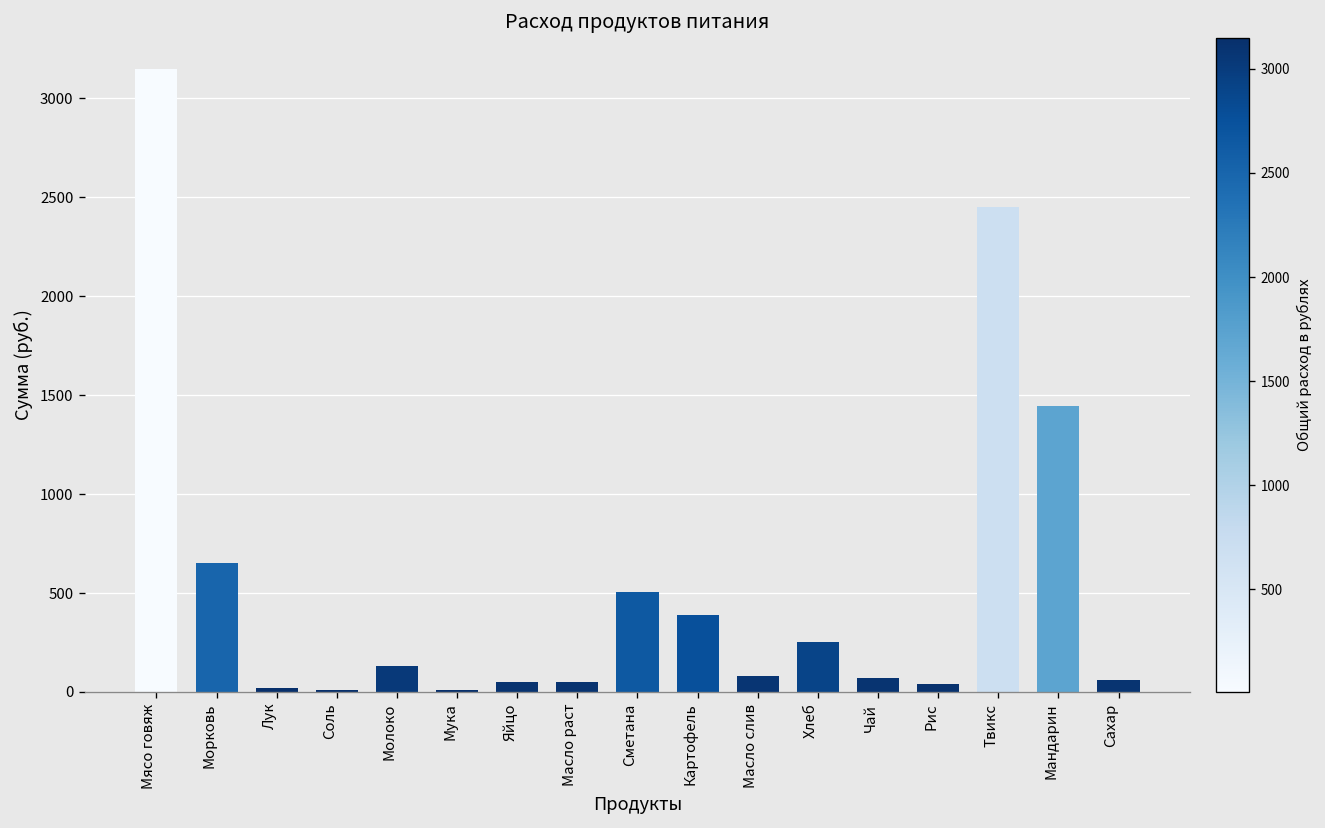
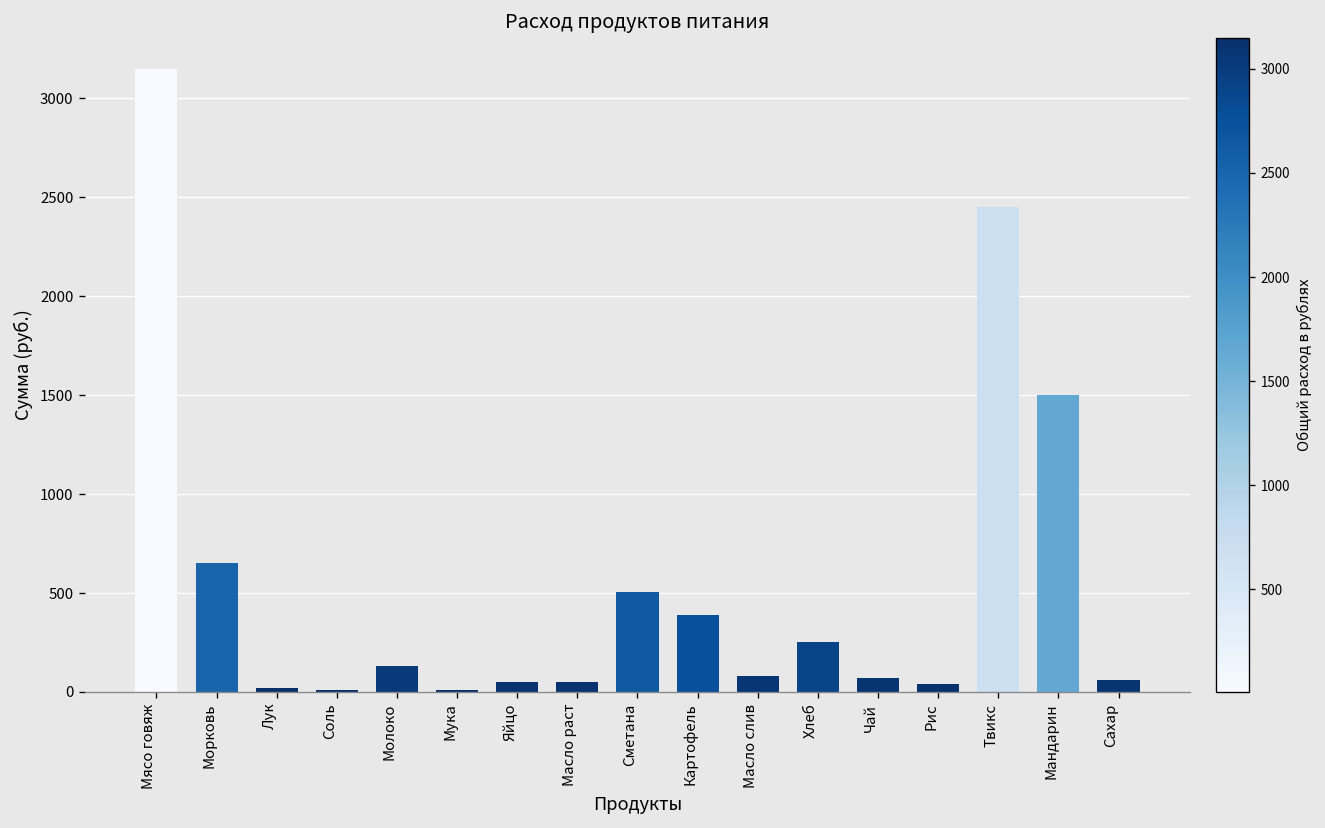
Мандарин: 1440 -> 1500
